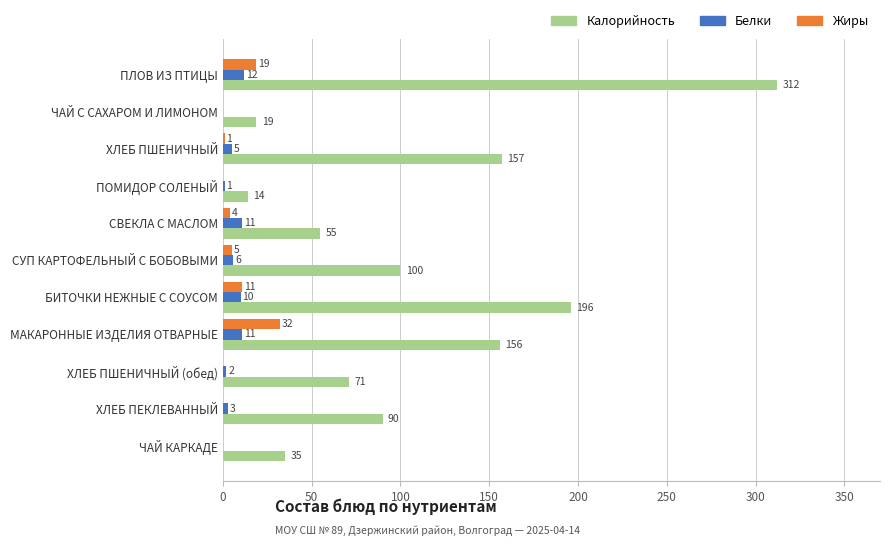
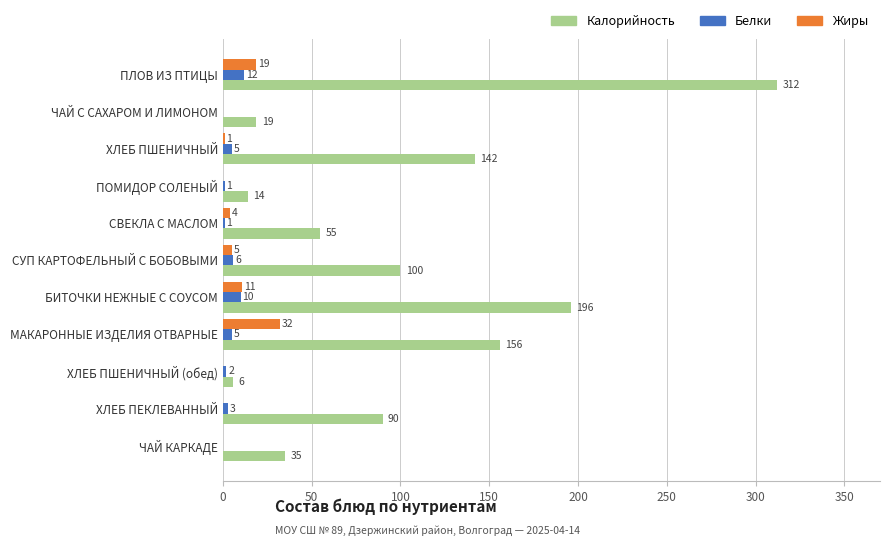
Калорийность, ХЛЕБ ПШЕНИЧНЫЙ: 157 -> 142
Белки, СВЕКЛА С МАСЛОМ: 11 -> 1
Белки, МАКАРОННЫЕ ИЗДЕЛИЯ ОТВАРНЫЕ: 11 -> 5
Калорийность, ХЛЕБ ПШЕНИЧНЫЙ (обед): 71 -> 6
